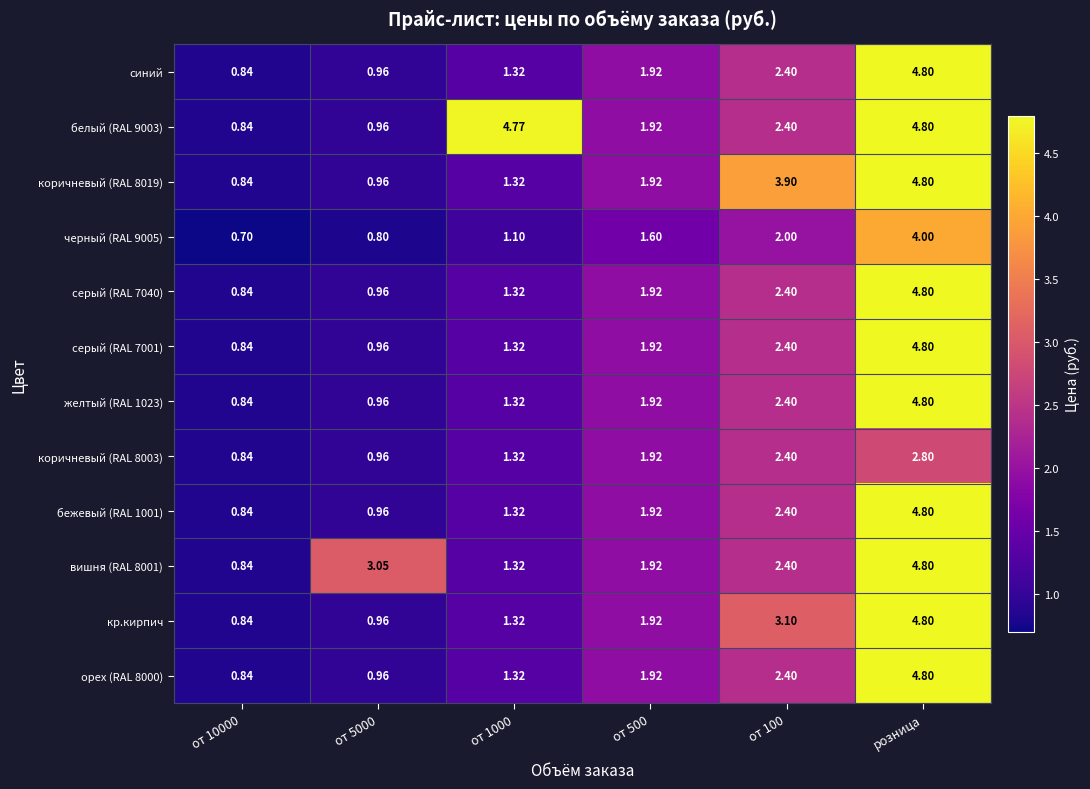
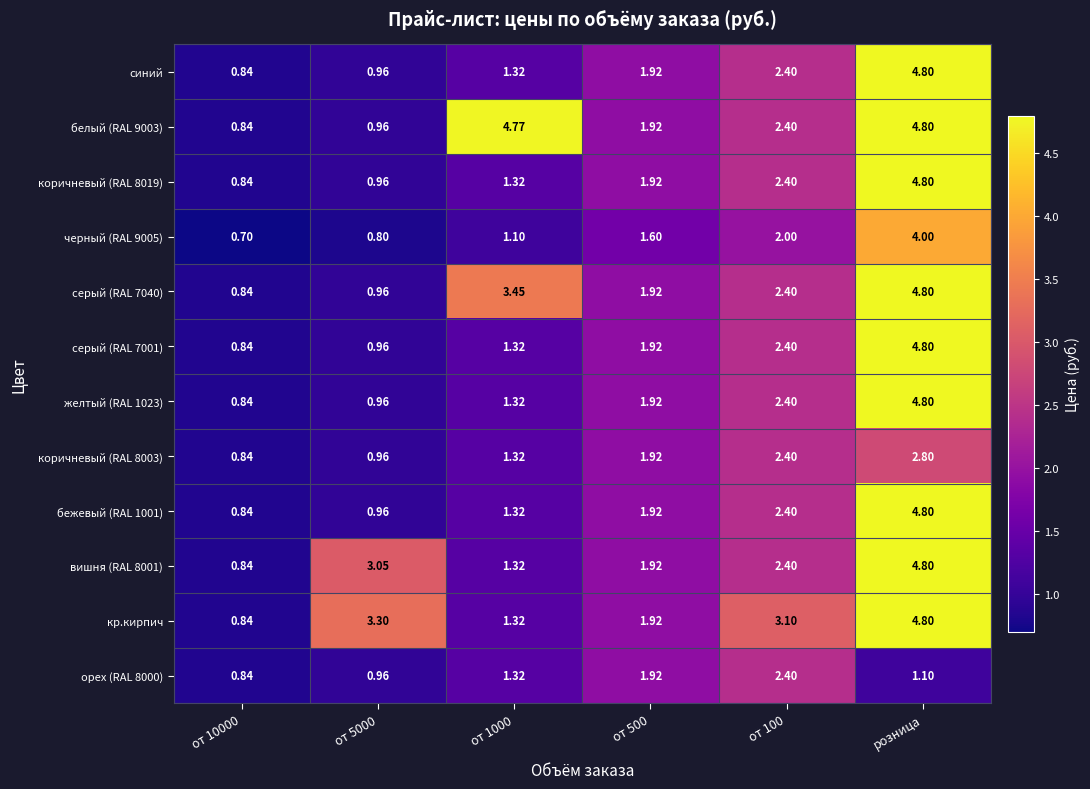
коричневый (RAL 8019), от 100: 3.90 -> 2.40
серый (RAL 7040), от 1000: 1.32 -> 3.45
кр.кирпич, от 5000: 0.96 -> 3.30
орех (RAL 8000), розница: 4.80 -> 1.10
